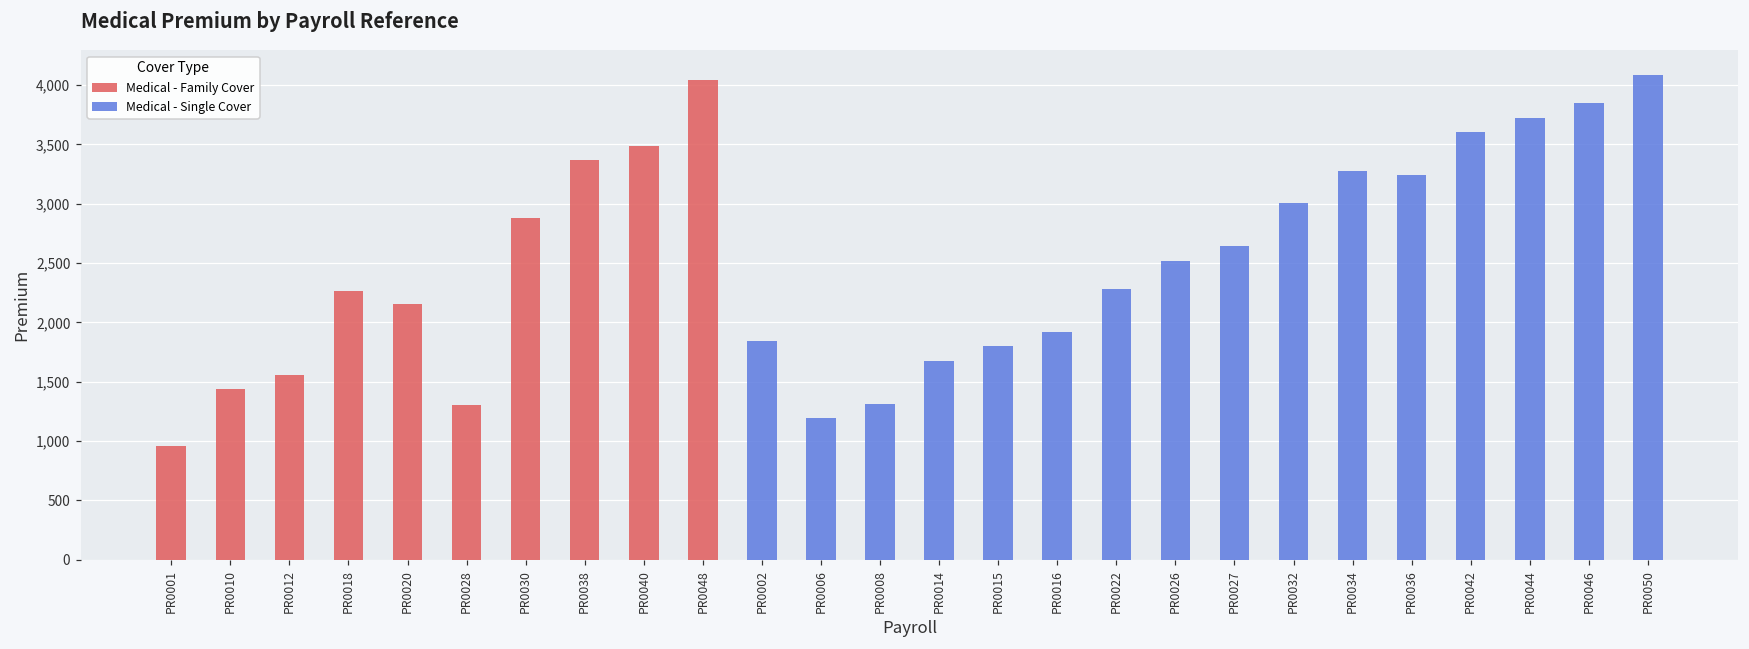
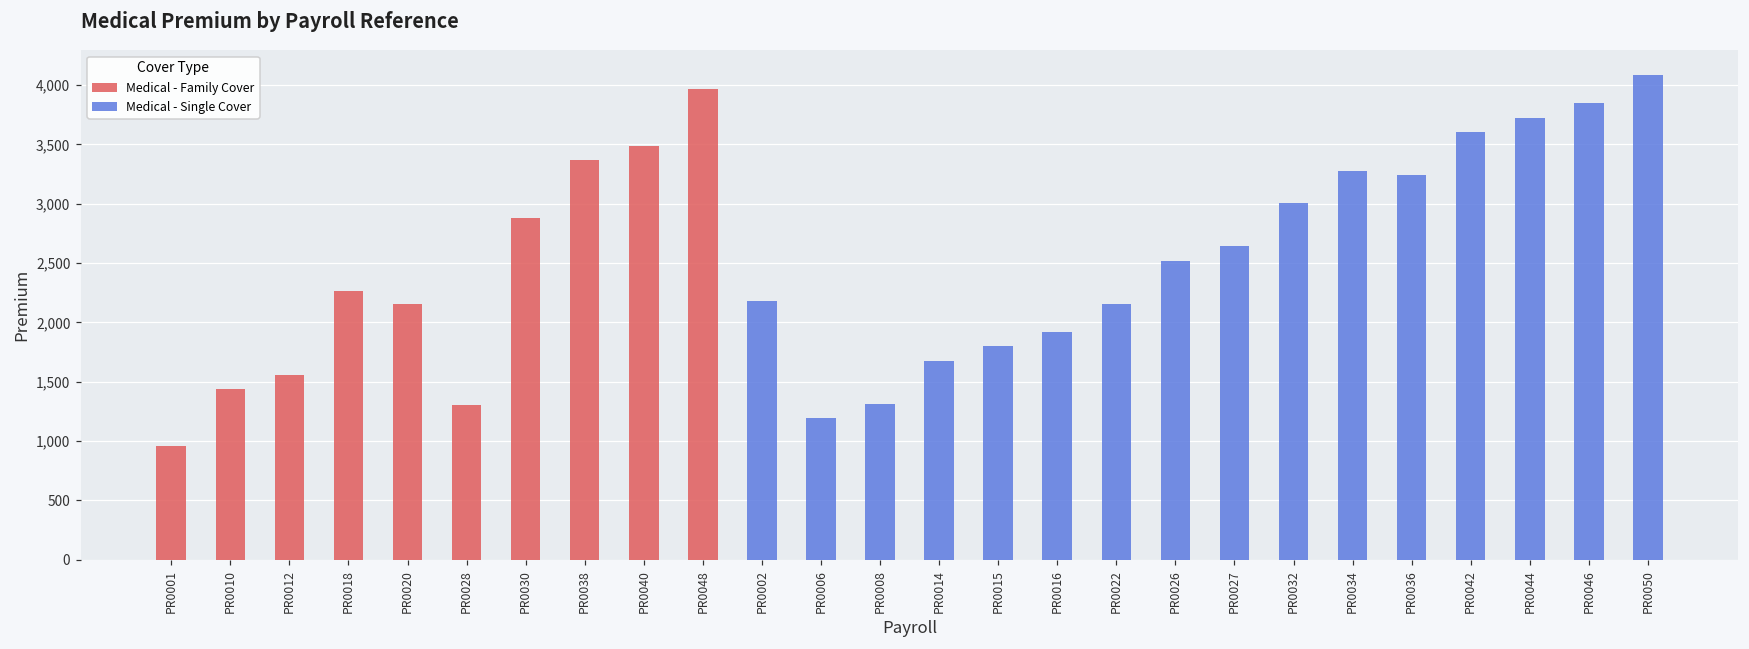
Medical - Family Cover, PR0048: 4,050 -> 3,970
Medical - Single Cover, PR0002: 1,840 -> 2,180
Medical - Single Cover, PR0022: 2,280 -> 2,150
